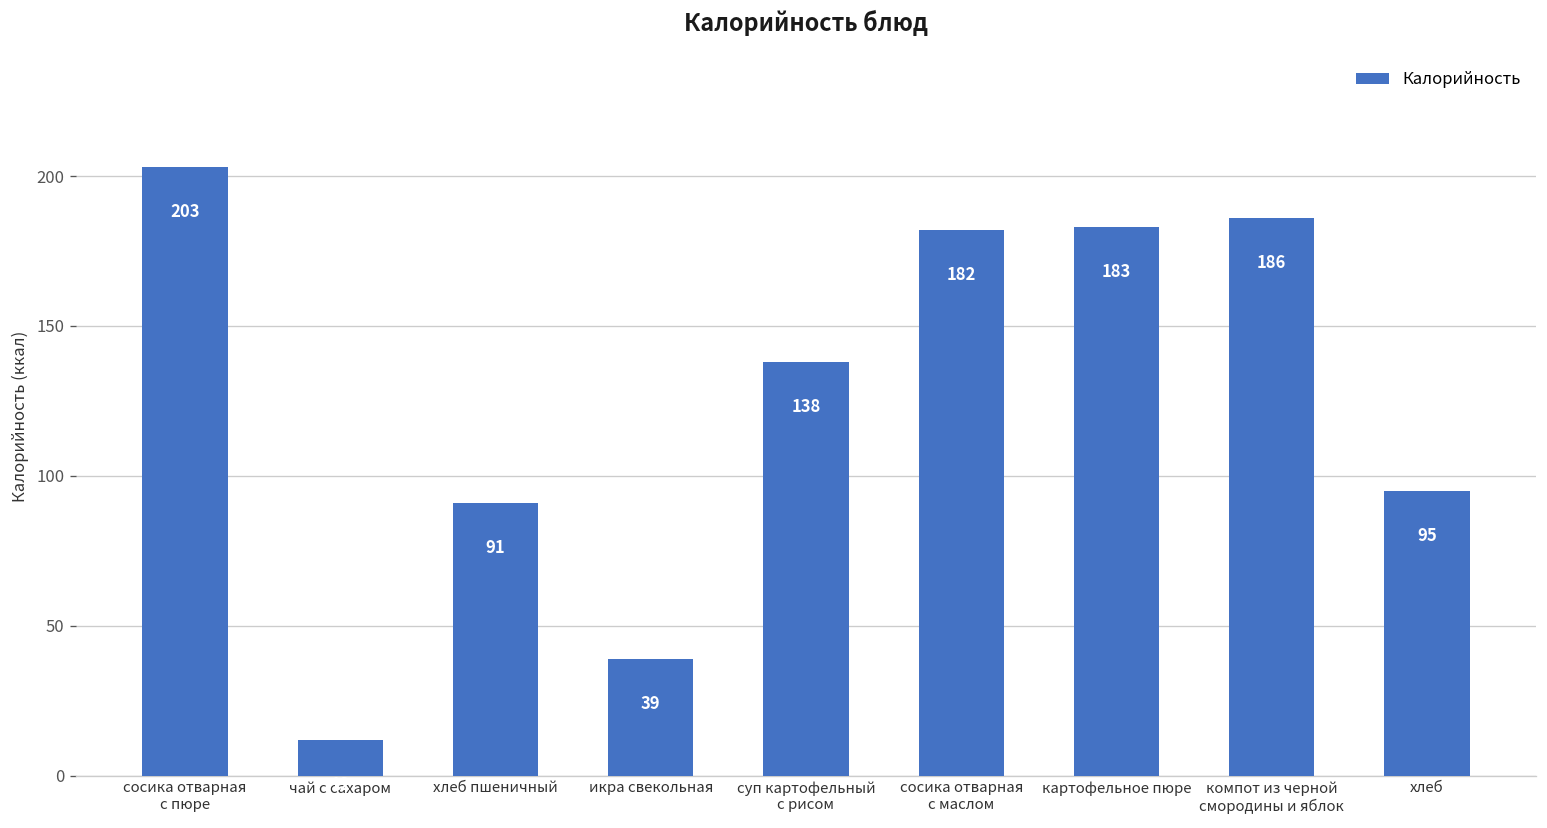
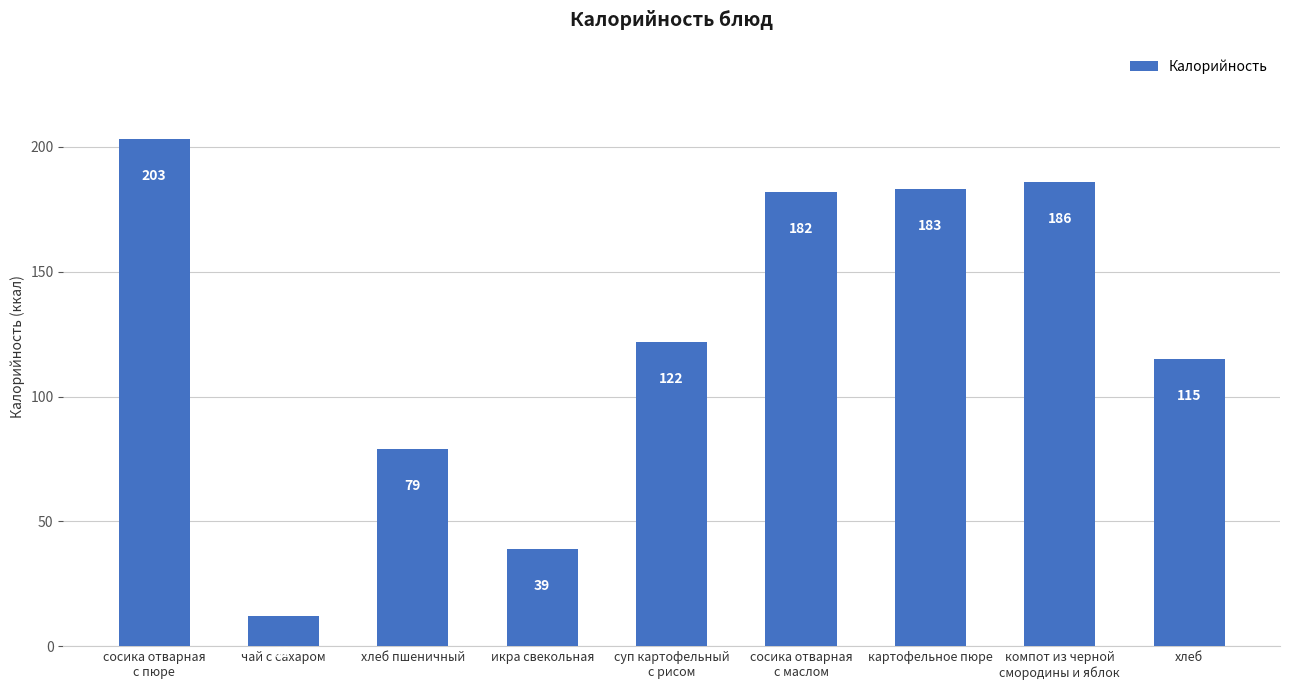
хлеб пшеничный: 91 -> 79
суп картофельный с рисом: 138 -> 122
хлеб: 95 -> 115
